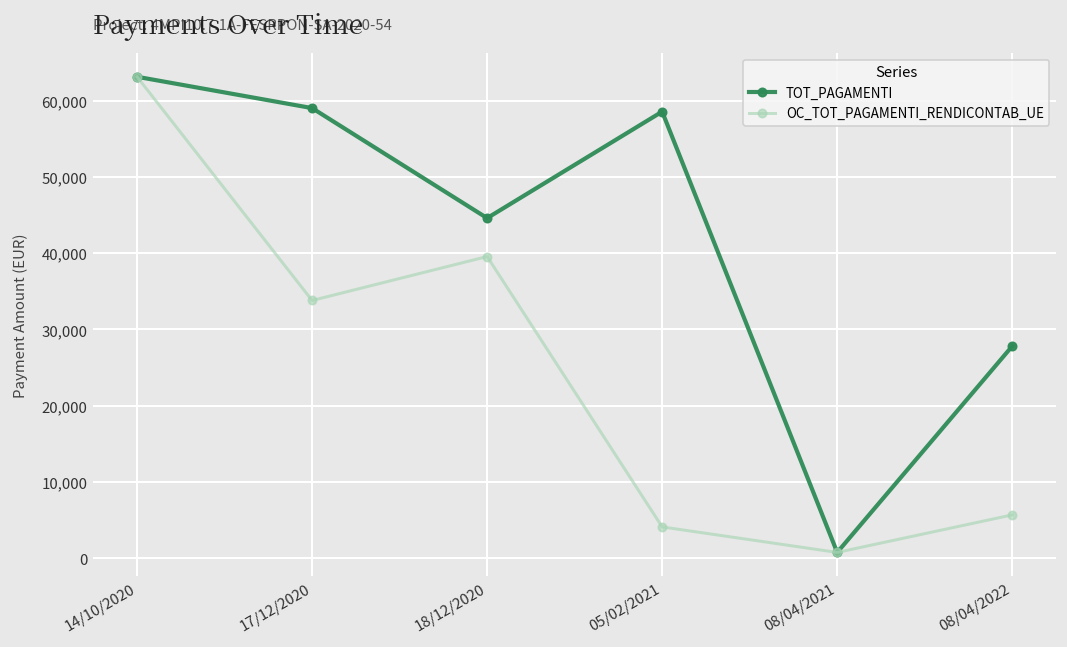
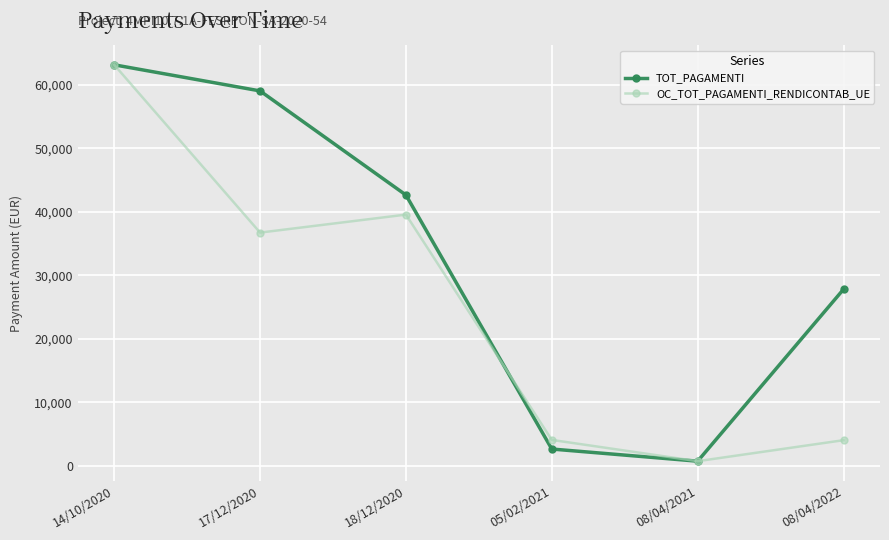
OC_TOT_PAGAMENTI_RENDICONTAB_UE, 17/12/2020: 34,000 -> 37,000
TOT_PAGAMENTI, 18/12/2020: 45,000 -> 43,000
TOT_PAGAMENTI, 05/02/2021: 59,000 -> 3,000
OC_TOT_PAGAMENTI_RENDICONTAB_UE, 08/04/2022: 6,000 -> 4,000
